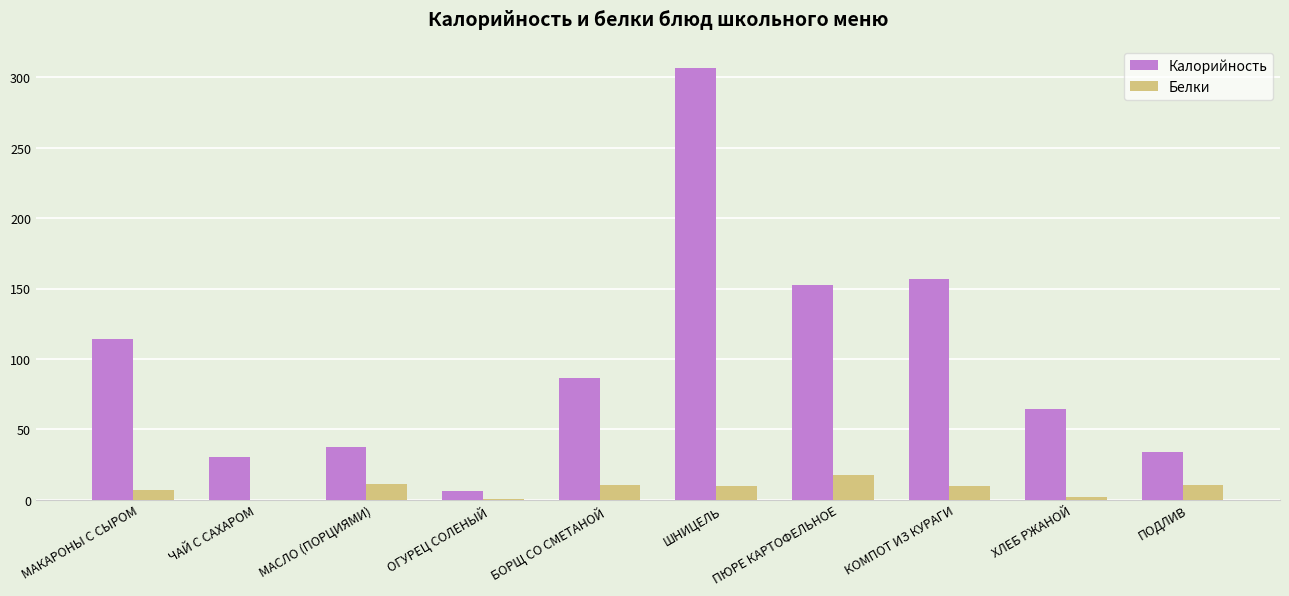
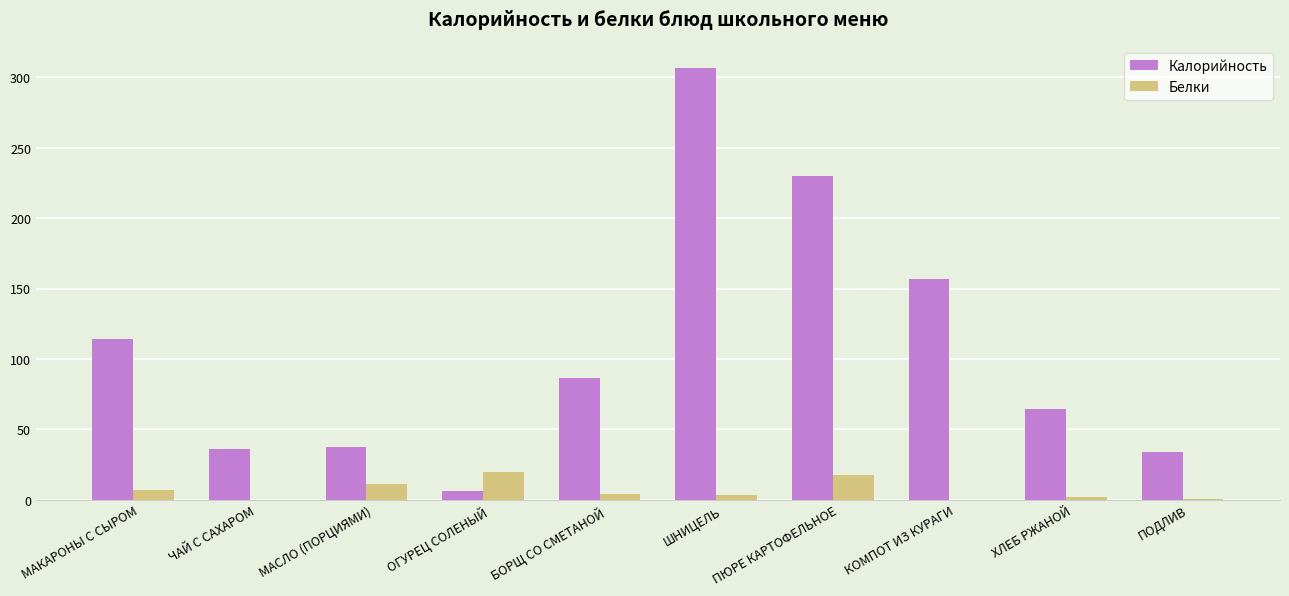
Калорийность, ЧАЙ С САХАРОМ: 30 -> 36
Белки, ОГУРЕЦ СОЛЕНЫЙ: 0 -> 20
Белки, БОРЩ СО СМЕТАНОЙ: 10 -> 4
Белки, ШНИЦЕЛЬ: 10 -> 3
Калорийность, ПЮРЕ КАРТОФЕЛЬНОЕ: 153 -> 230
Белки, КОМПОТ ИЗ КУРАГИ: 10 -> 0
Белки, ПОДЛИВ: 11 -> 0
